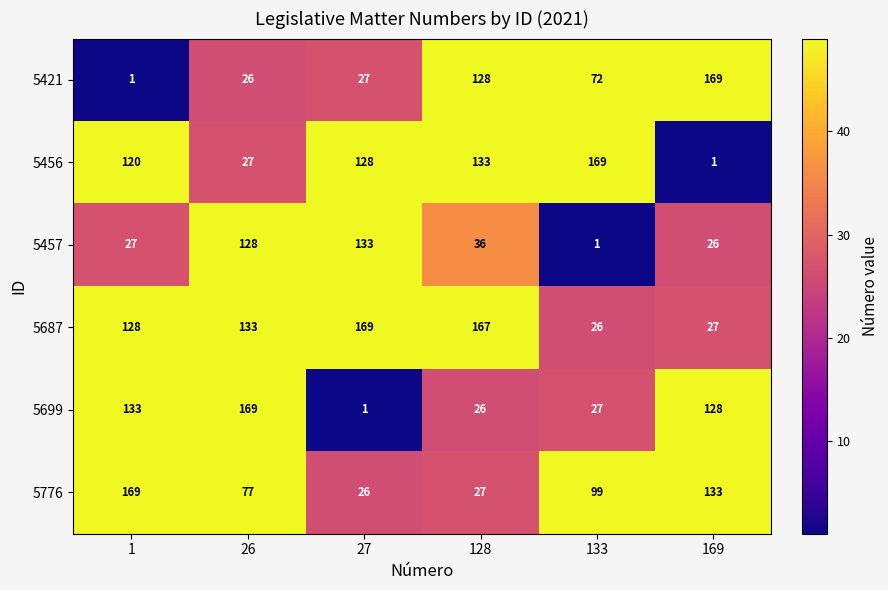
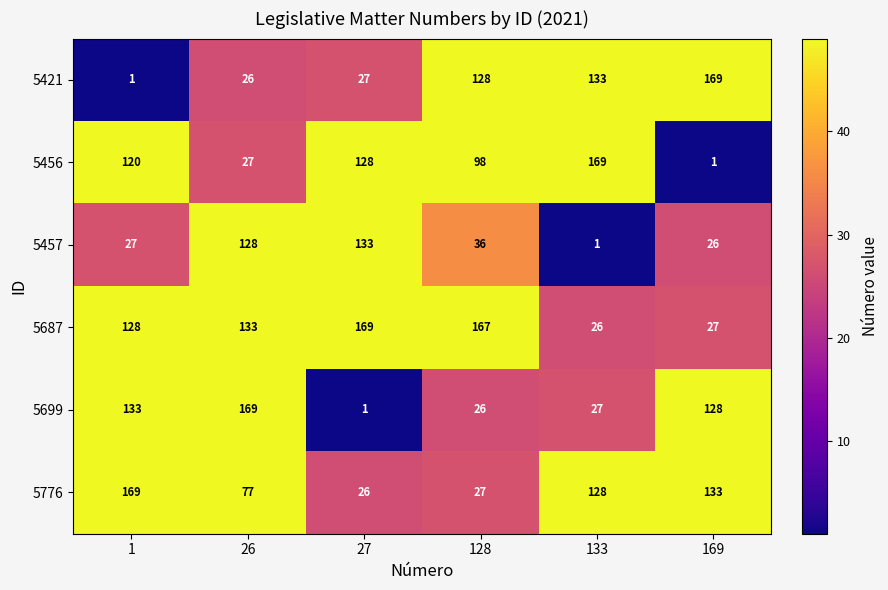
5421, 133: 72 -> 133
5456, 128: 133 -> 98
5776, 133: 99 -> 128
